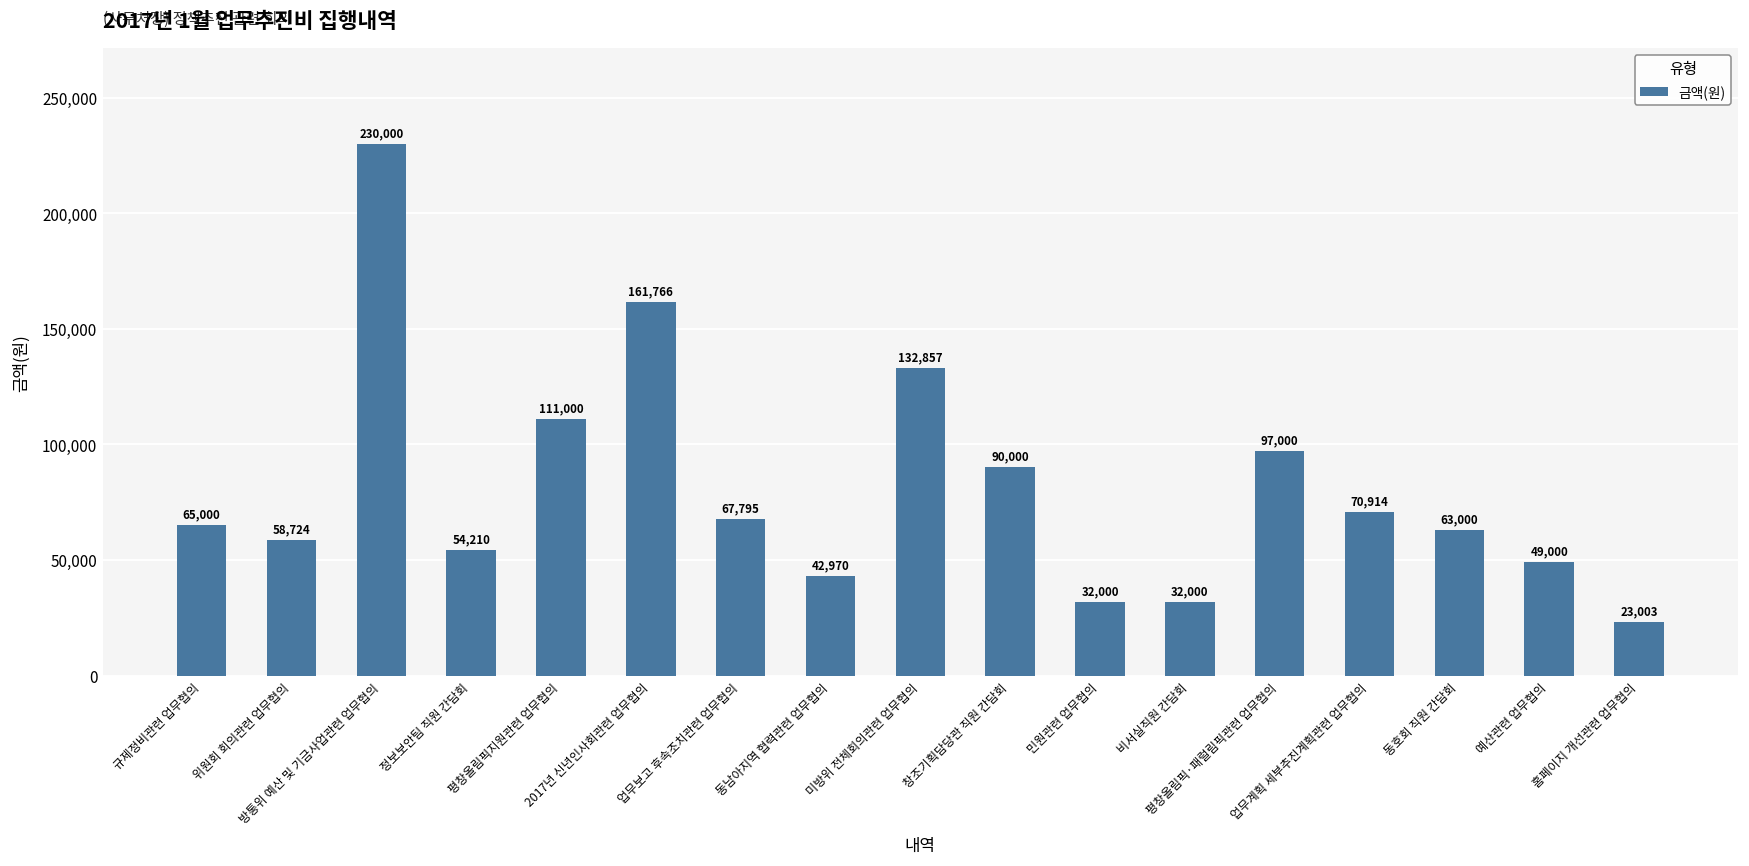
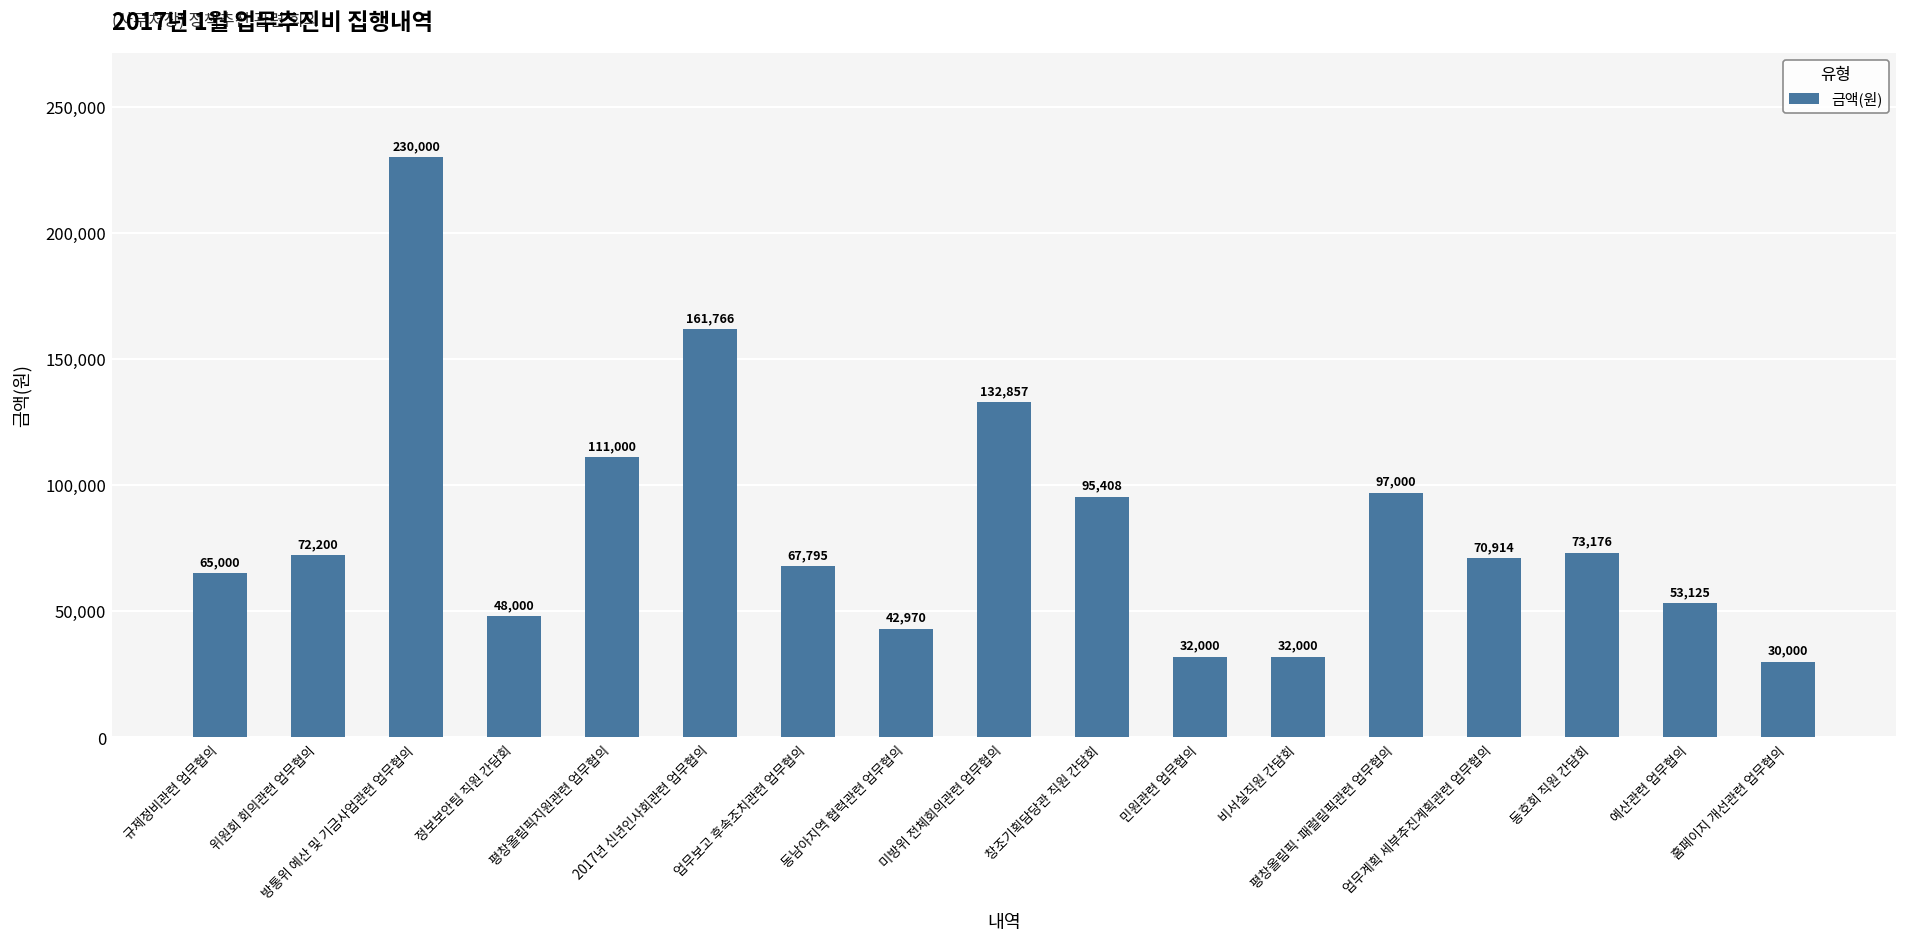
위원회 회의관련 업무협의: 58,724 -> 72,200
정보보안팀 직원 간담회: 54,210 -> 48,000
창조기획담당관 직원 간담회: 90,000 -> 95,408
동호회 직원 간담회: 63,000 -> 73,176
예산관련 업무협의: 49,000 -> 53,125
홈페이지 개선관련 업무협의: 23,003 -> 30,000
